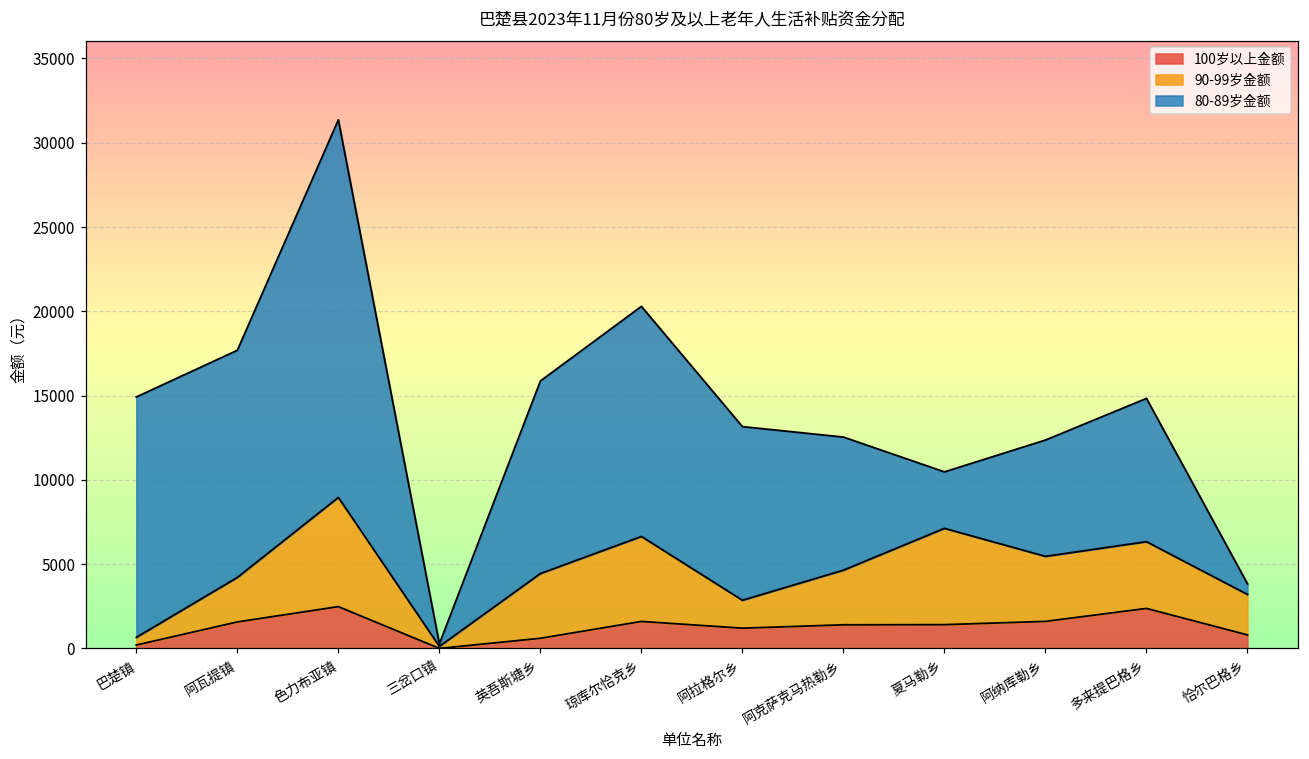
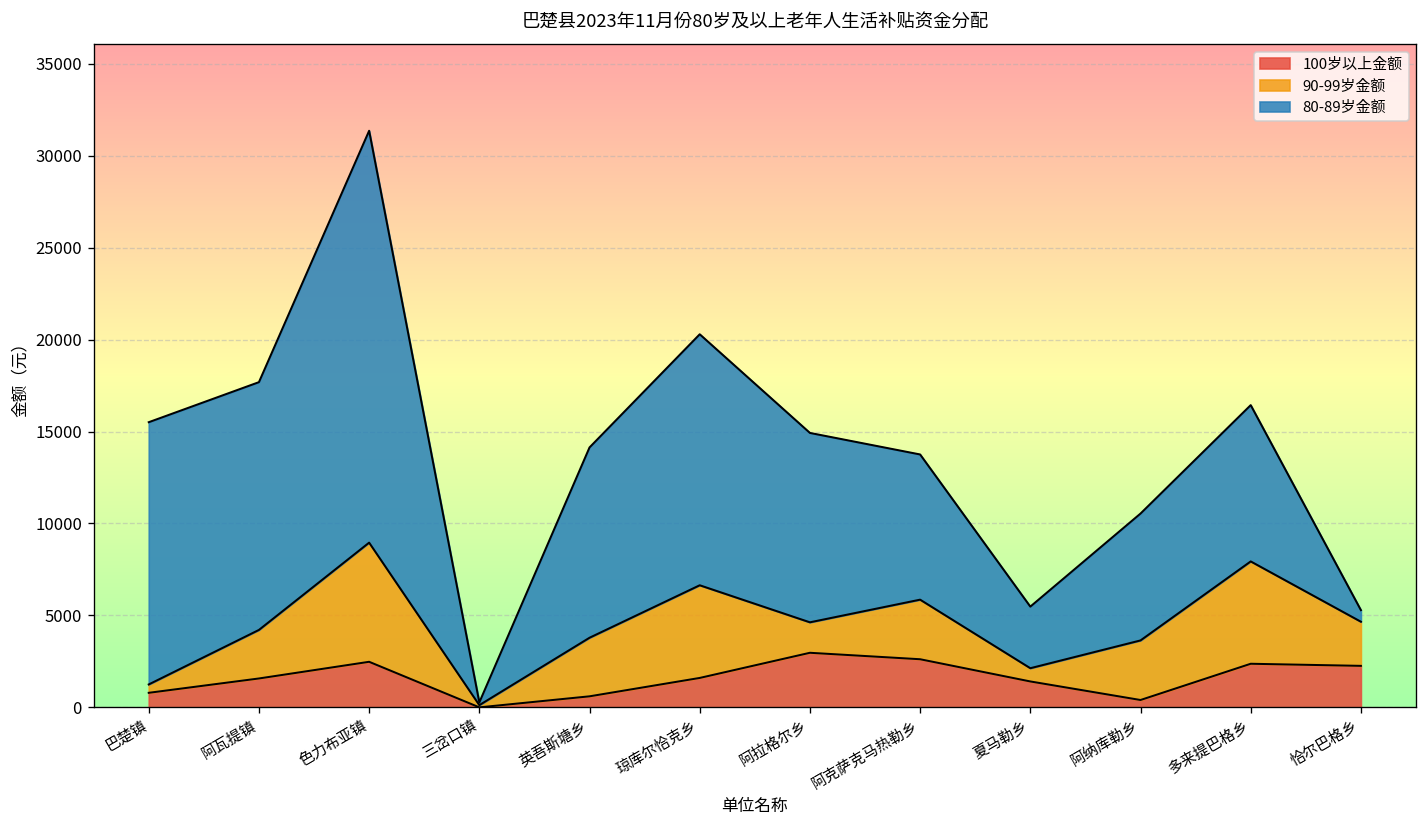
100岁以上金额, 巴楚镇: 200 -> 800
90-99岁金额, 英吾斯塘乡: 3800 -> 3200
80-89岁金额, 英吾斯塘乡: 11400 -> 10400
100岁以上金额, 阿拉格尔乡: 1200 -> 3000
100岁以上金额, 阿克萨克马热勒乡: 1400 -> 2600
90-99岁金额, 夏马勒乡: 5700 -> 700
100岁以上金额, 阿纳库勒乡: 1600 -> 400
90-99岁金额, 阿纳库勒乡: 3900 -> 3200
90-99岁金额, 多来提巴格乡: 4000 -> 5600
100岁以上金额, 恰尔巴格乡: 800 -> 2300
